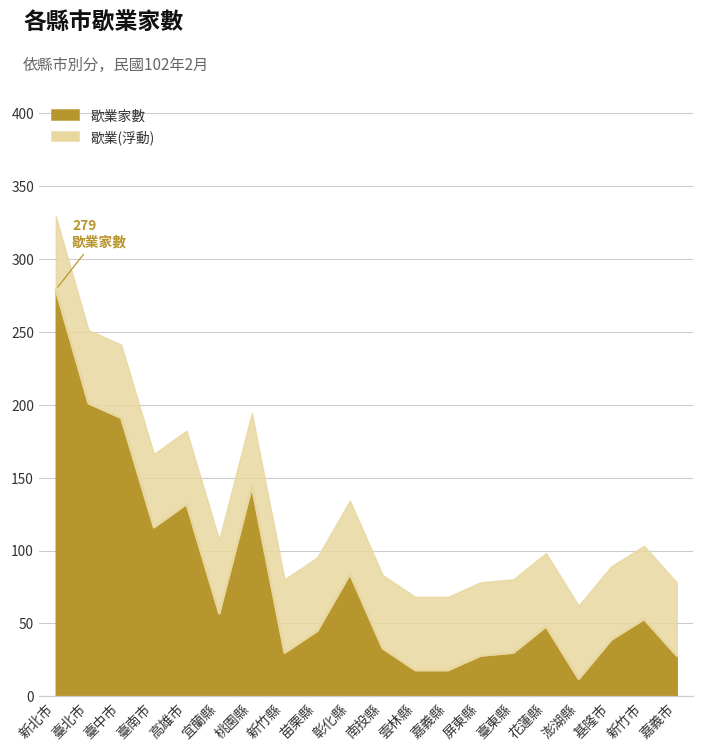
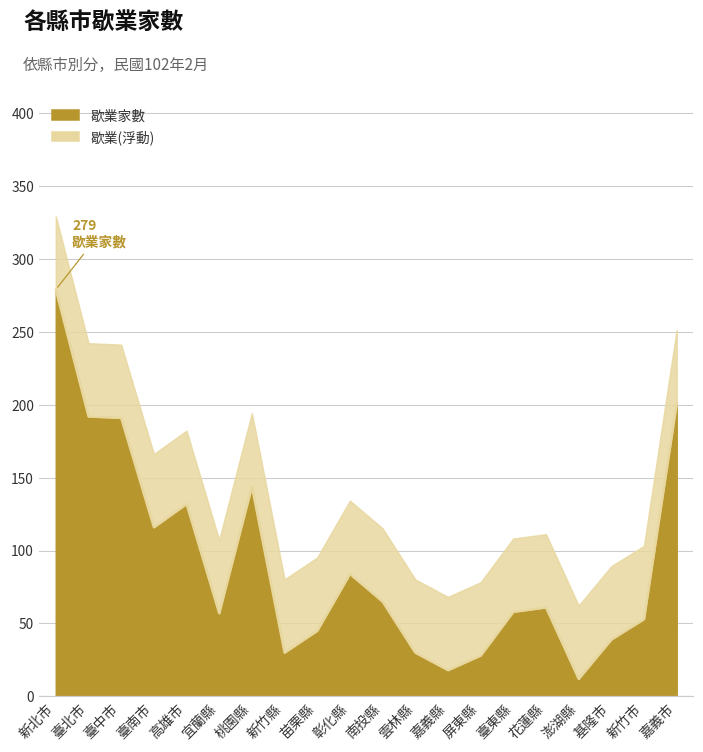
歇業家數, 臺北市: 201 -> 192
歇業家數, 南投縣: 33 -> 65
歇業家數, 雲林縣: 18 -> 30
歇業家數, 臺東縣: 30 -> 58
歇業家數, 花蓮縣: 48 -> 61
歇業家數, 嘉義市: 28 -> 201
